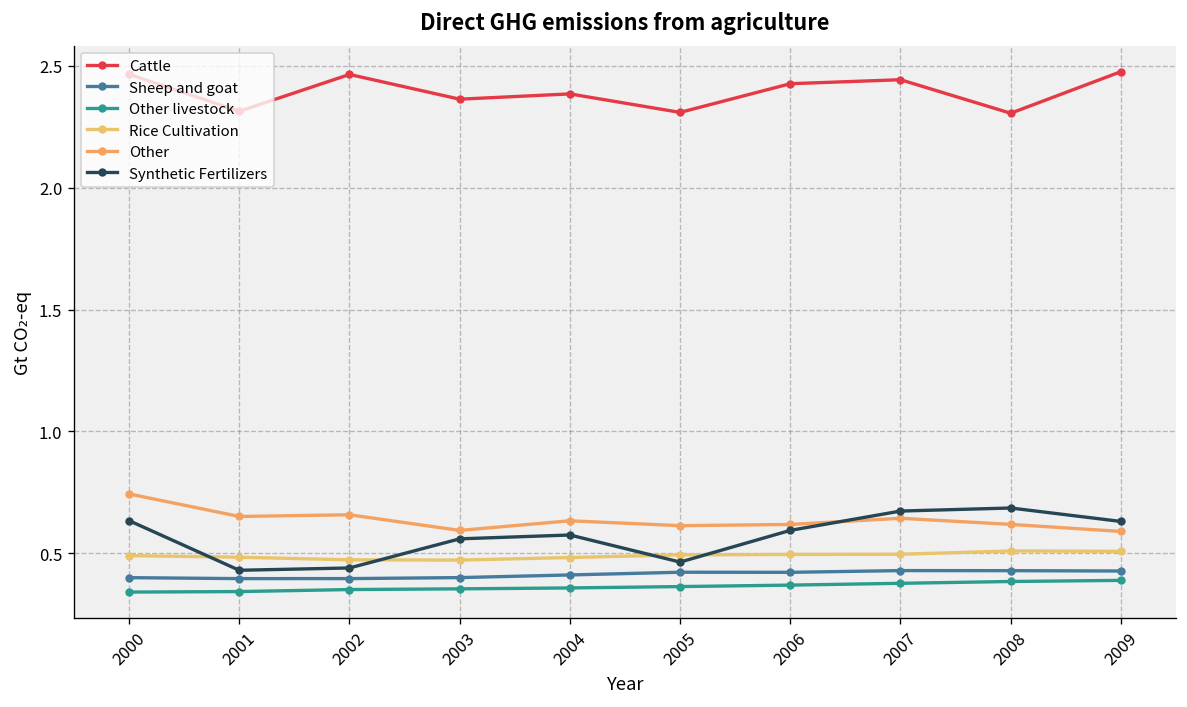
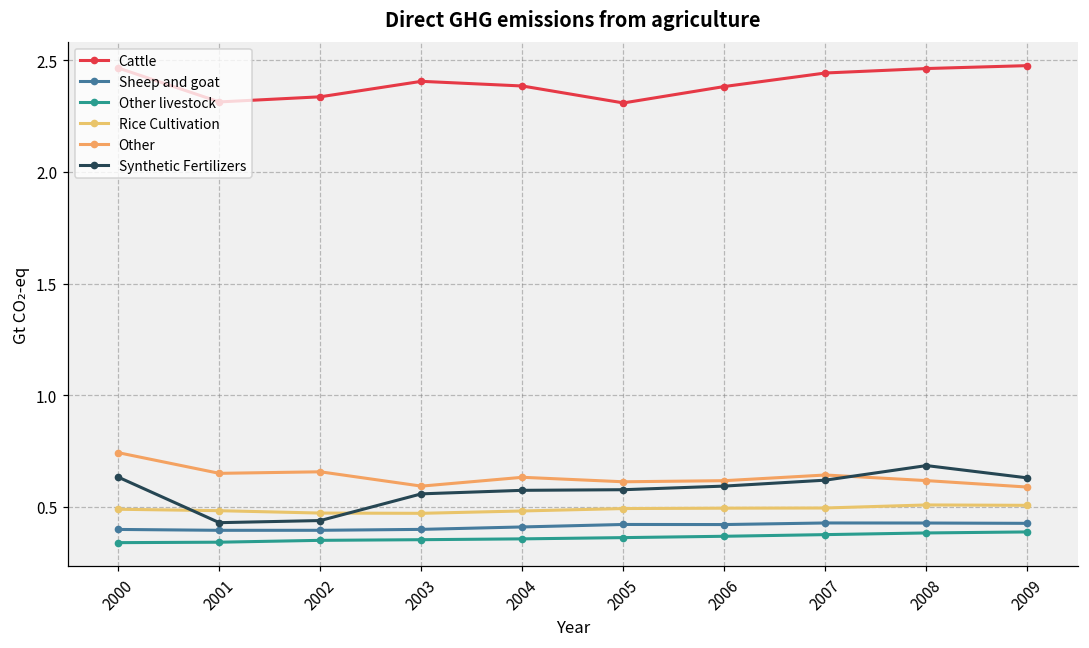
Cattle, 2002: 2.46 -> 2.34
Cattle, 2003: 2.36 -> 2.41
Synthetic Fertilizers, 2005: 0.46 -> 0.58
Cattle, 2006: 2.43 -> 2.38
Synthetic Fertilizers, 2007: 0.67 -> 0.62
Cattle, 2008: 2.31 -> 2.46
